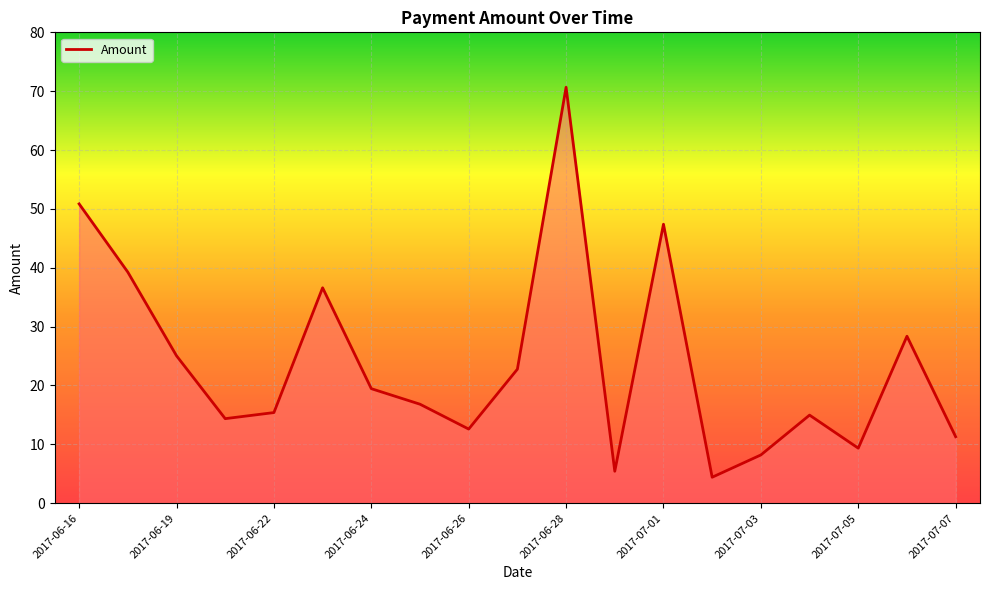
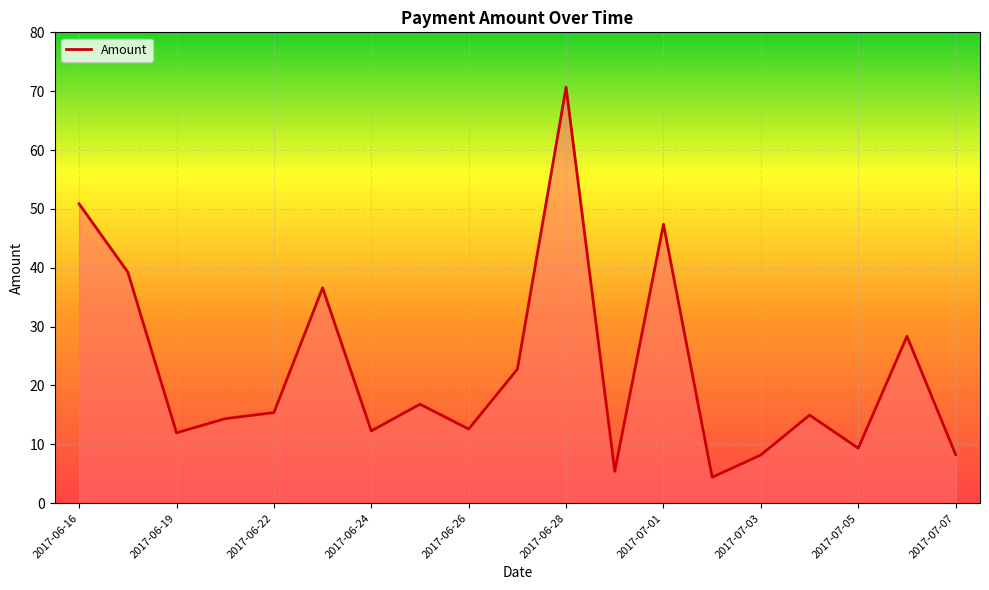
2017-06-19: 25 -> 12
2017-06-24: 19 -> 12
2017-07-07: 11 -> 8
